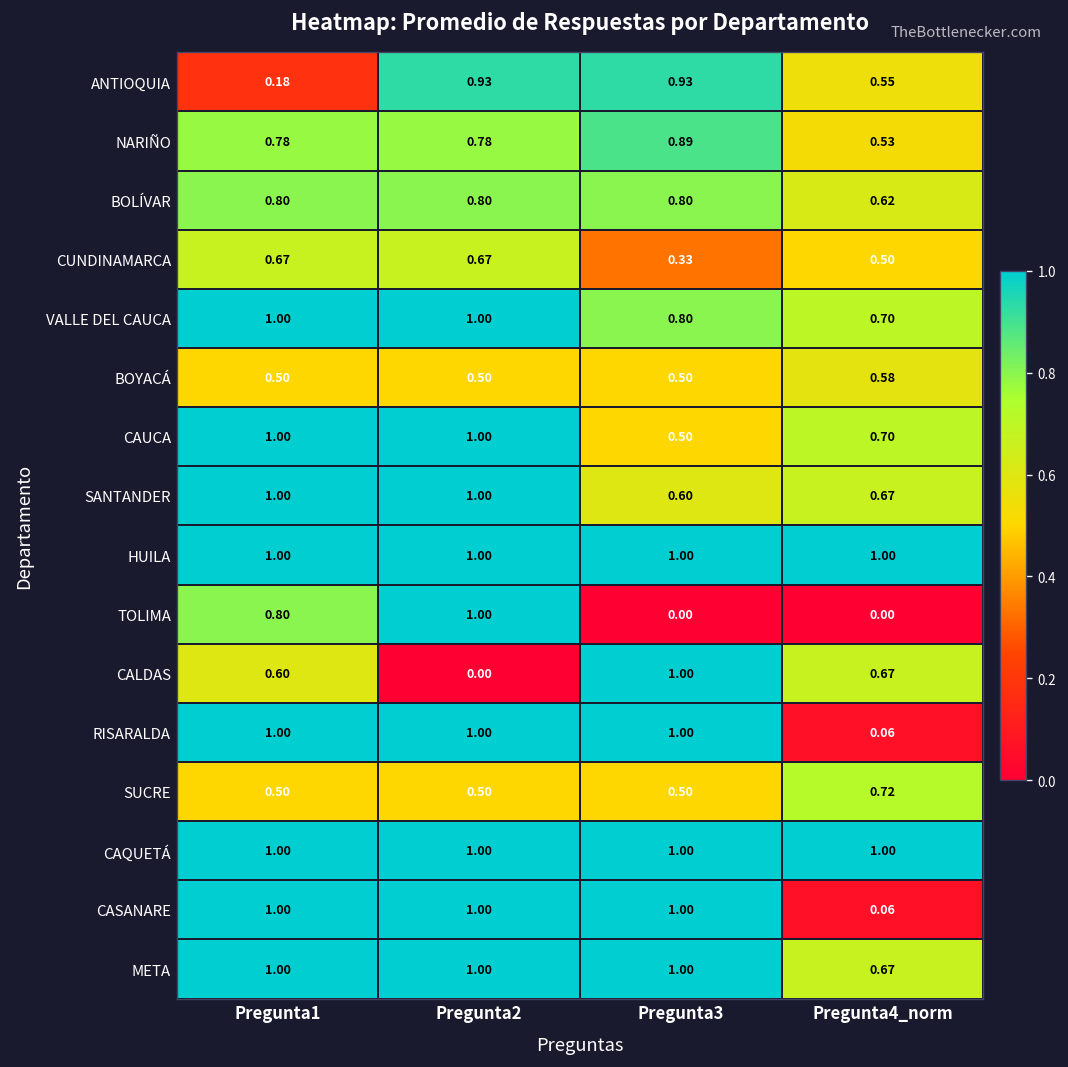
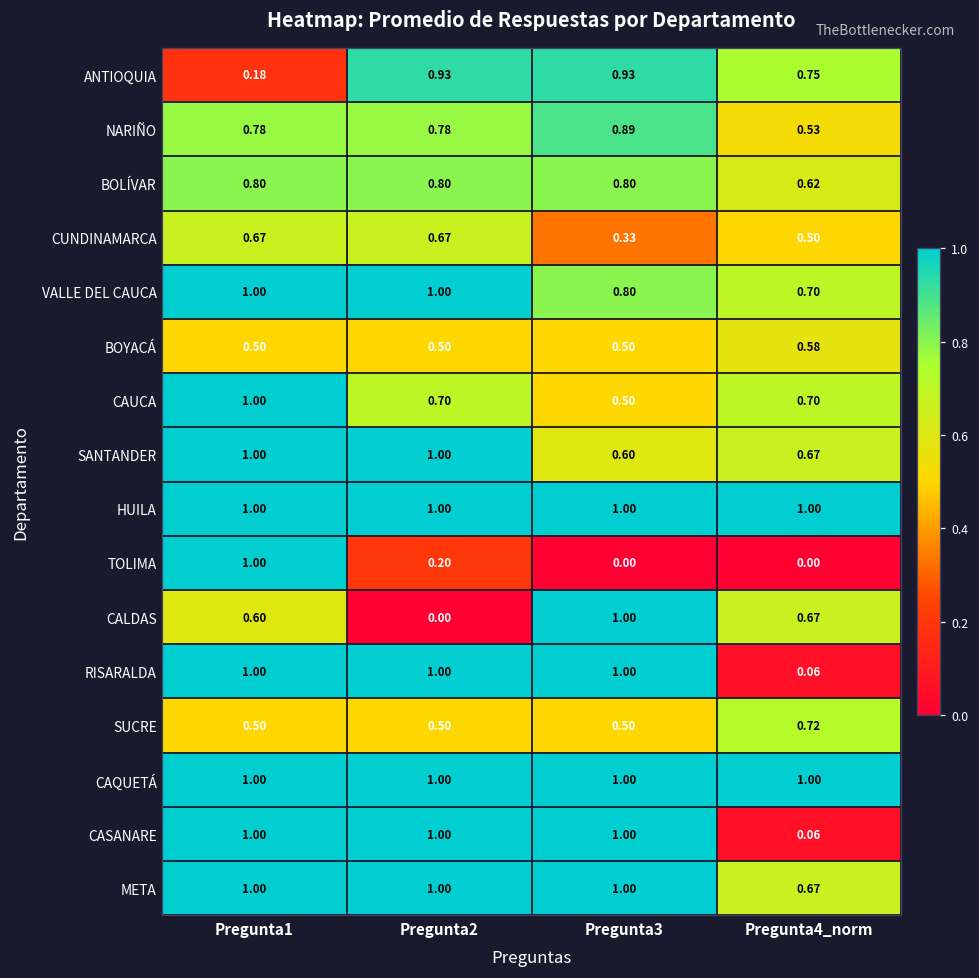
ANTIOQUIA, Pregunta4_norm: 0.55 -> 0.75
CAUCA, Pregunta2: 1.00 -> 0.70
TOLIMA, Pregunta1: 0.80 -> 1.00
TOLIMA, Pregunta2: 1.00 -> 0.20
